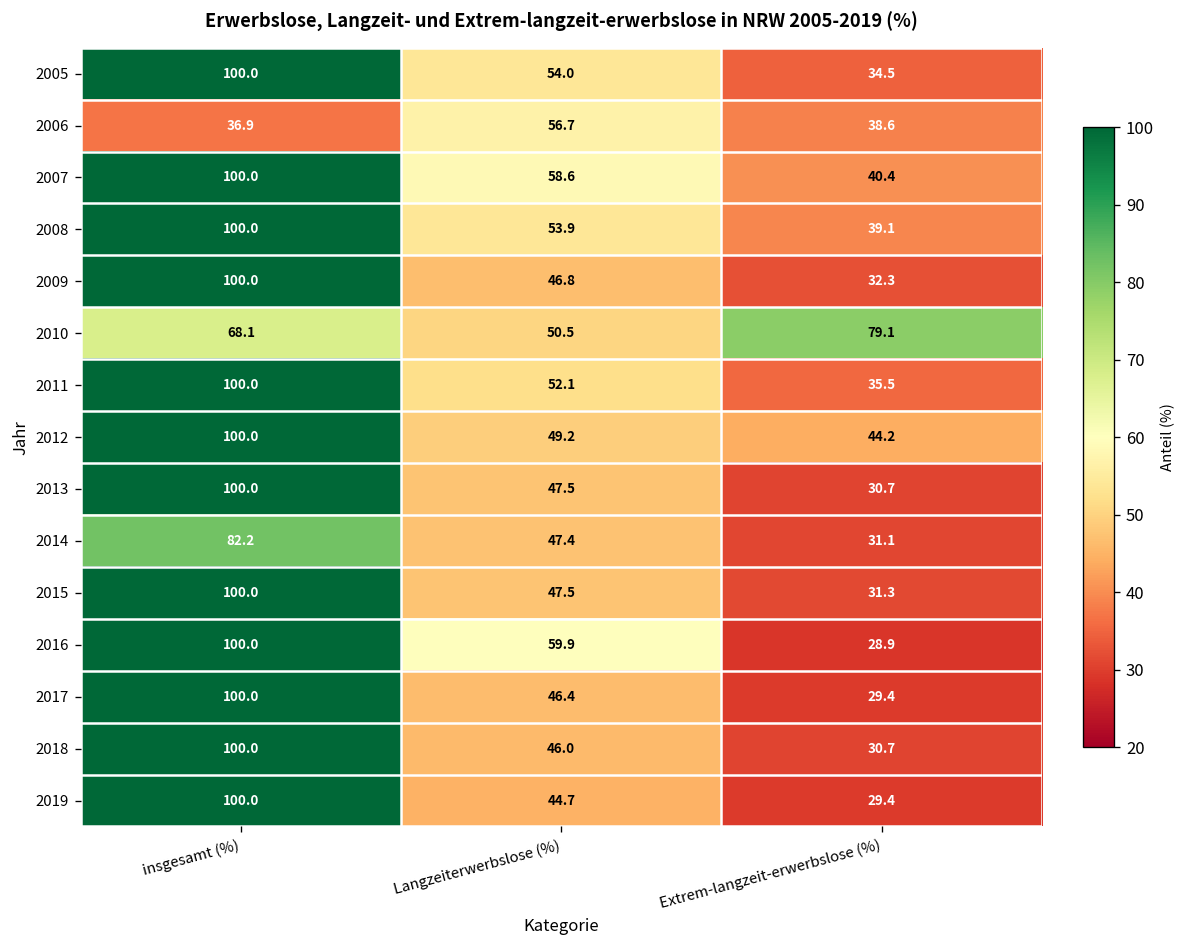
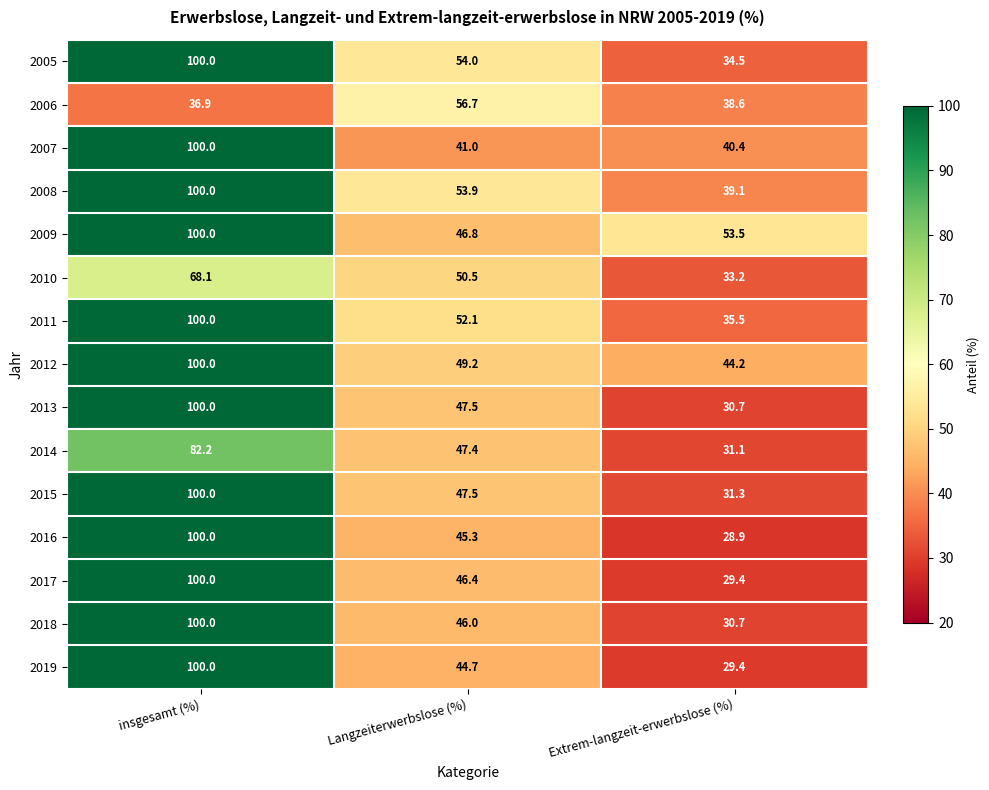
2007, Langzeiterwerbslose (%): 58.6 -> 41.0
2009, Extrem-langzeit-erwerbslose (%): 32.3 -> 53.5
2010, Extrem-langzeit-erwerbslose (%): 79.1 -> 33.2
2016, Langzeiterwerbslose (%): 59.9 -> 45.3
